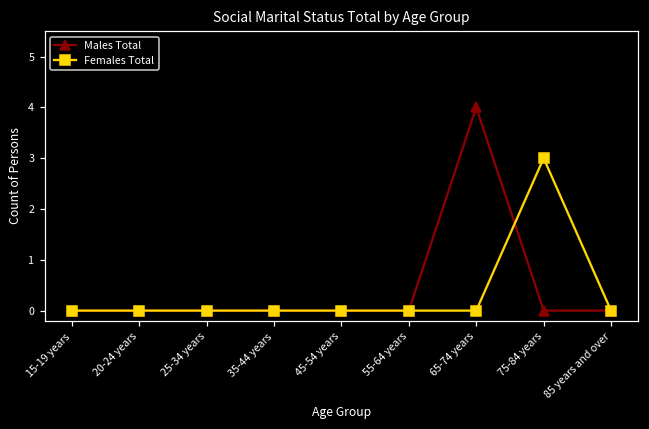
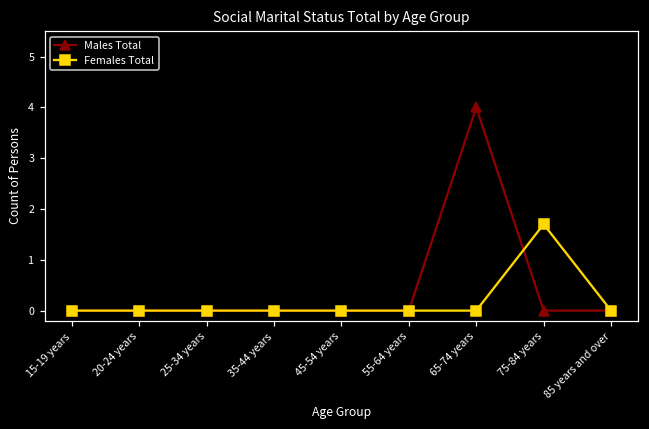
Females Total, 75-84 years: 3.0 -> 1.7
